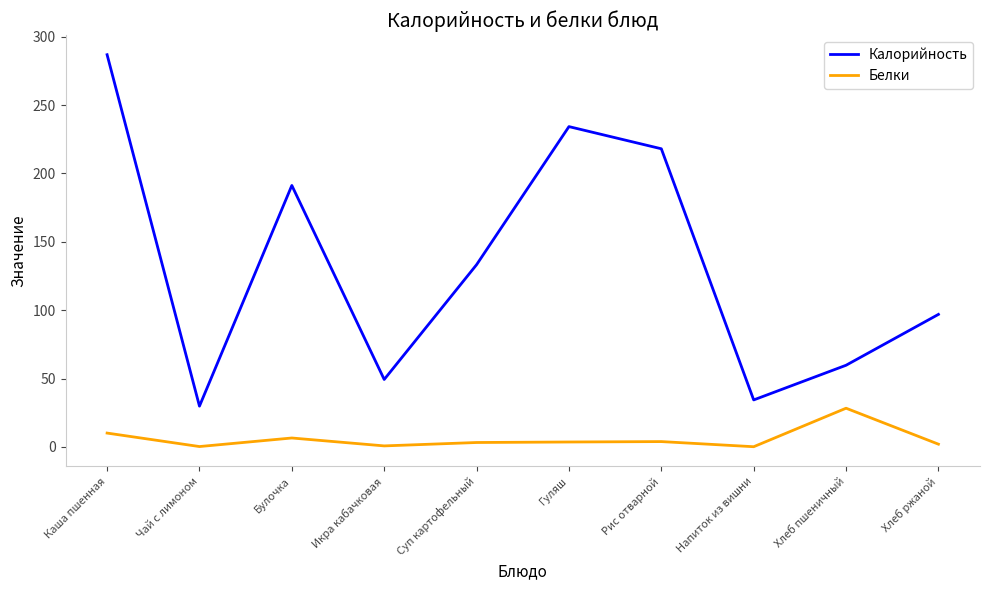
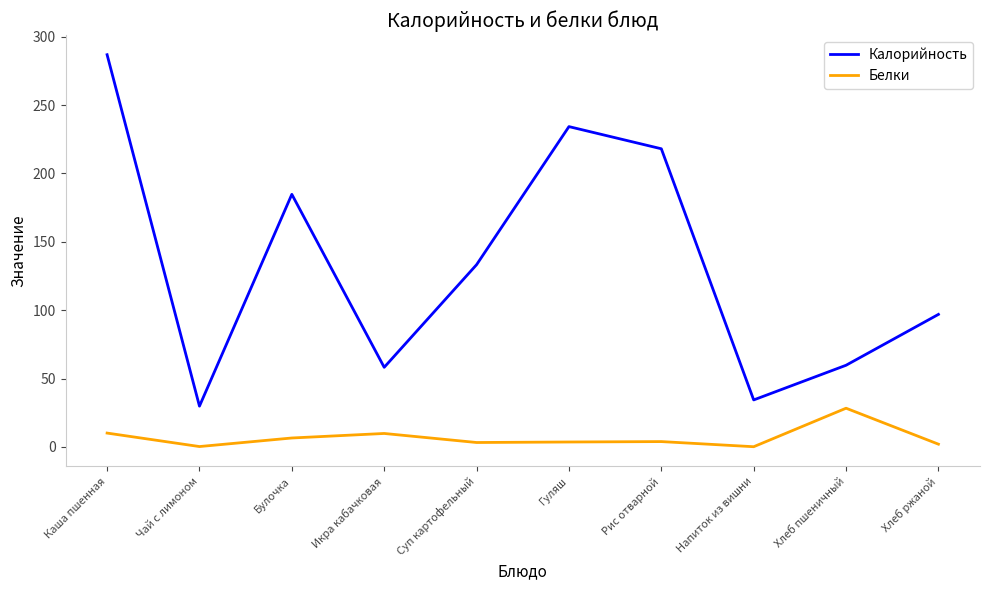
Калорийность, Булочка: 191 -> 185
Калорийность, Икра кабачковая: 49 -> 58
Белки, Икра кабачковая: 1 -> 10
